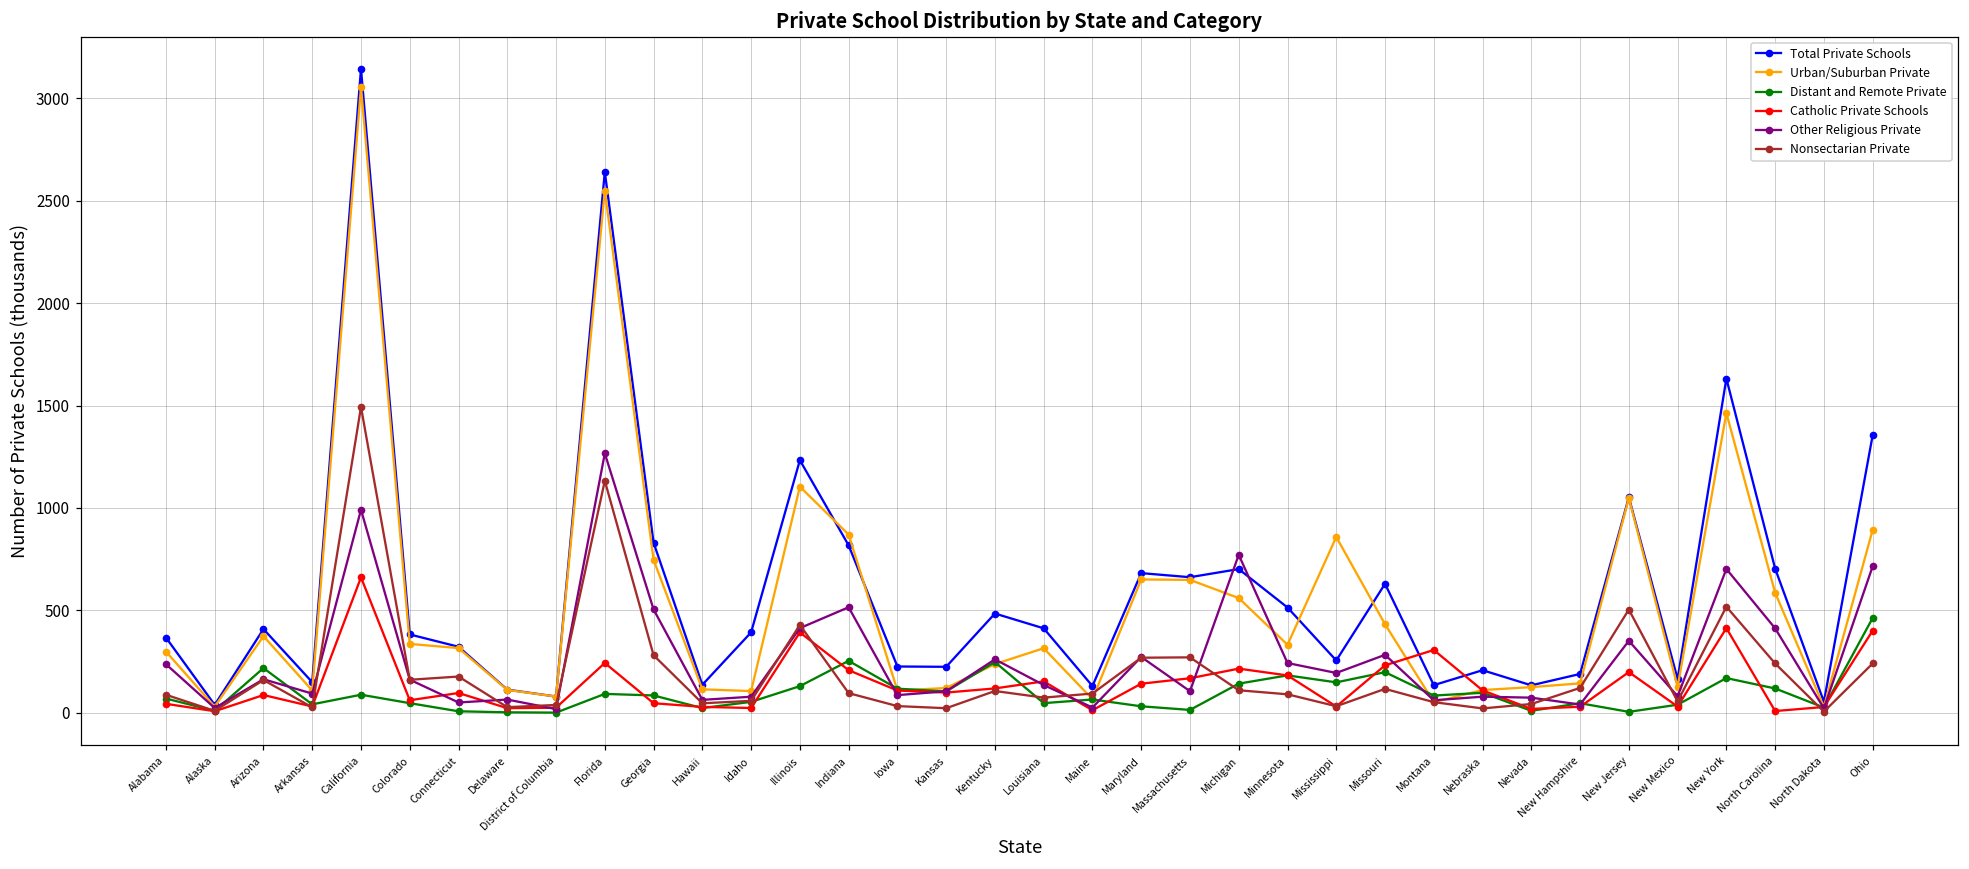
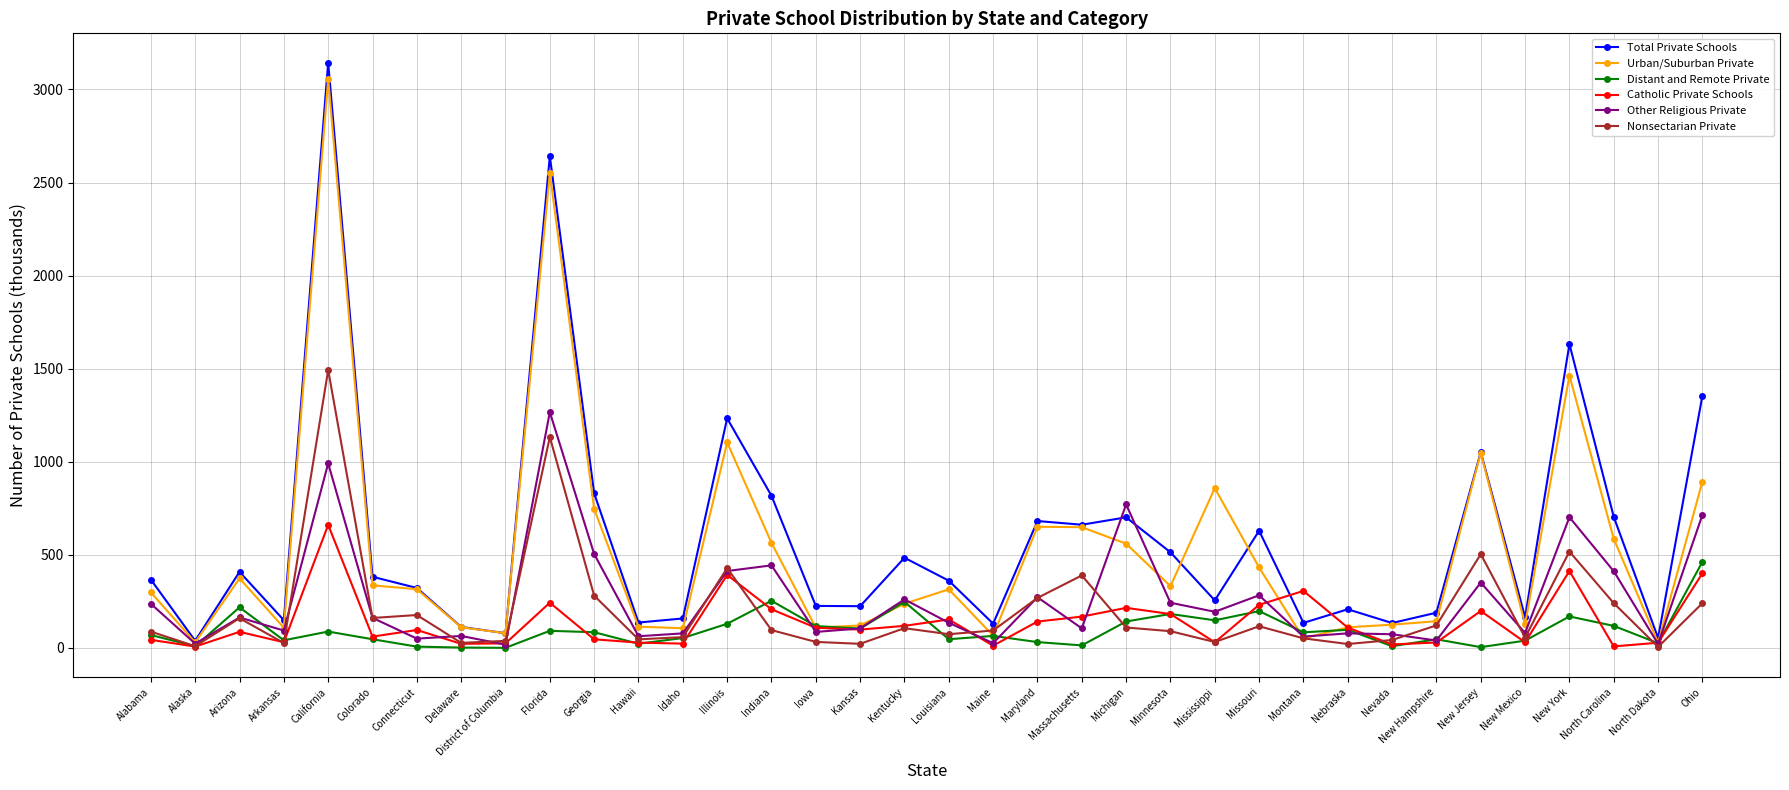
Total Private Schools, Idaho: 390 -> 160
Urban/Suburban Private, Indiana: 870 -> 560
Other Religious Private, Indiana: 510 -> 440
Total Private Schools, Louisiana: 410 -> 360
Nonsectarian Private, Massachusetts: 270 -> 390
